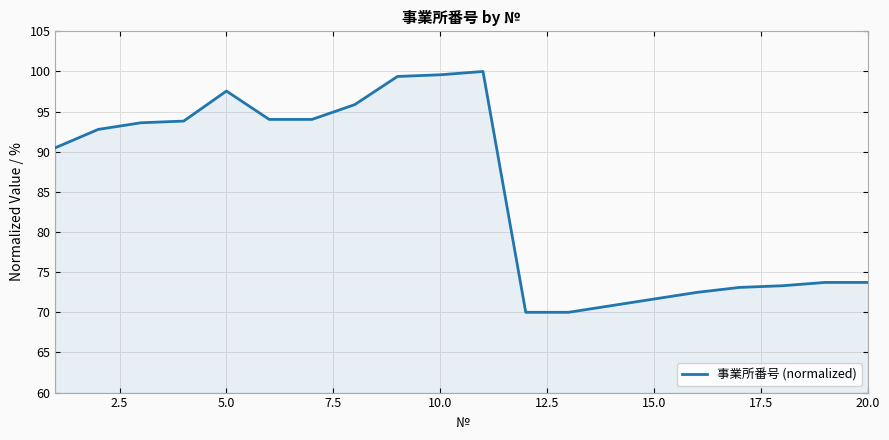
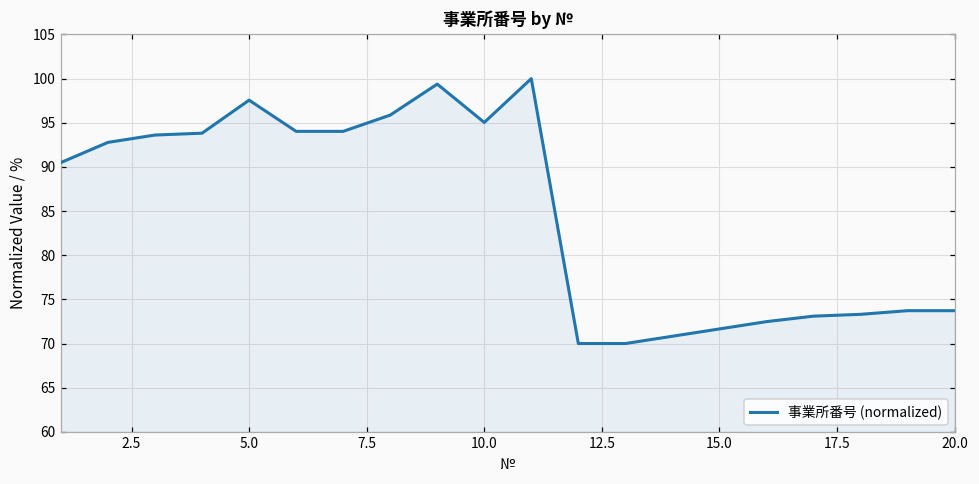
10.0: 100 -> 95
